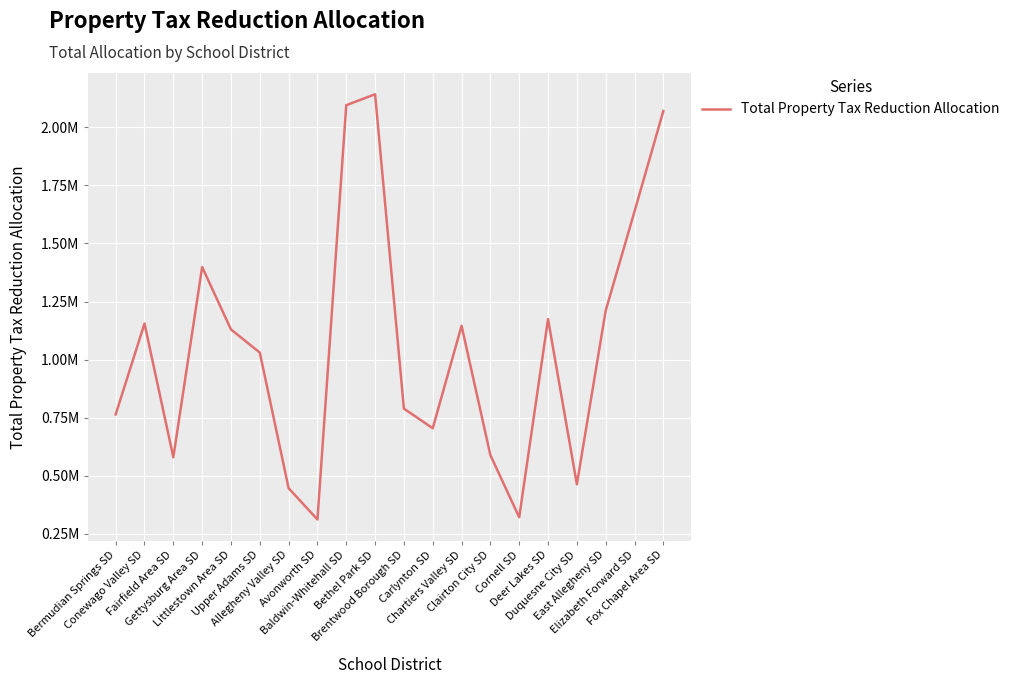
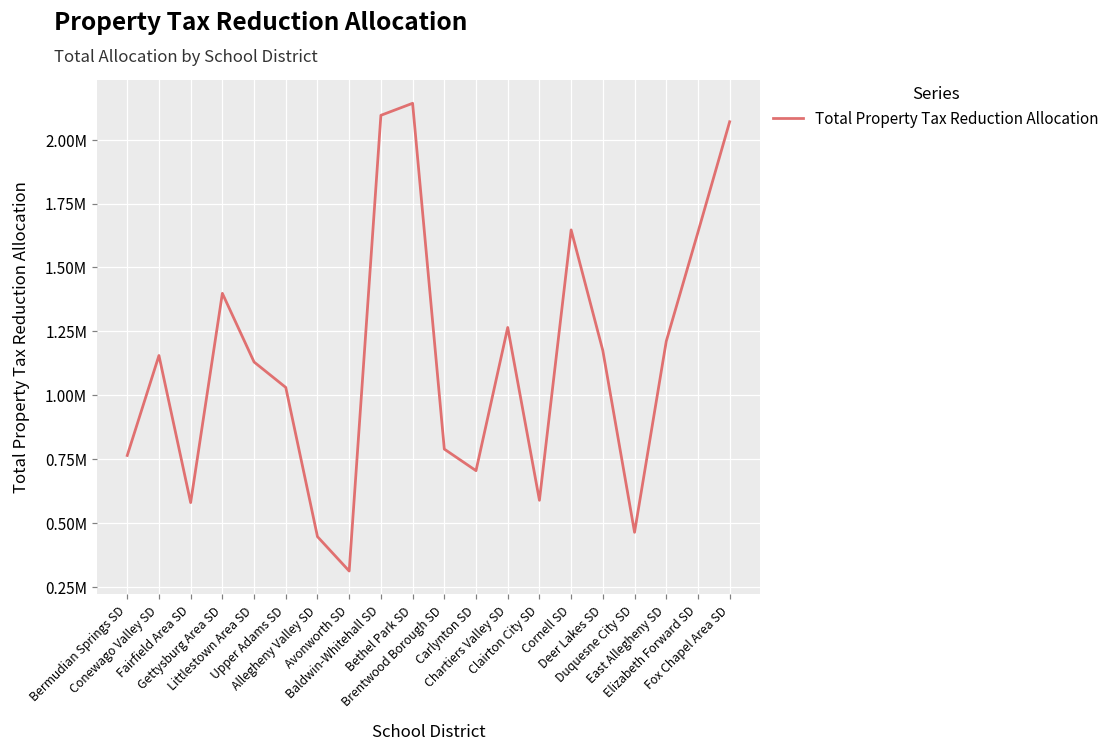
Chartiers Valley SD: 1150000 -> 1270000
Cornell SD: 320000 -> 1650000
